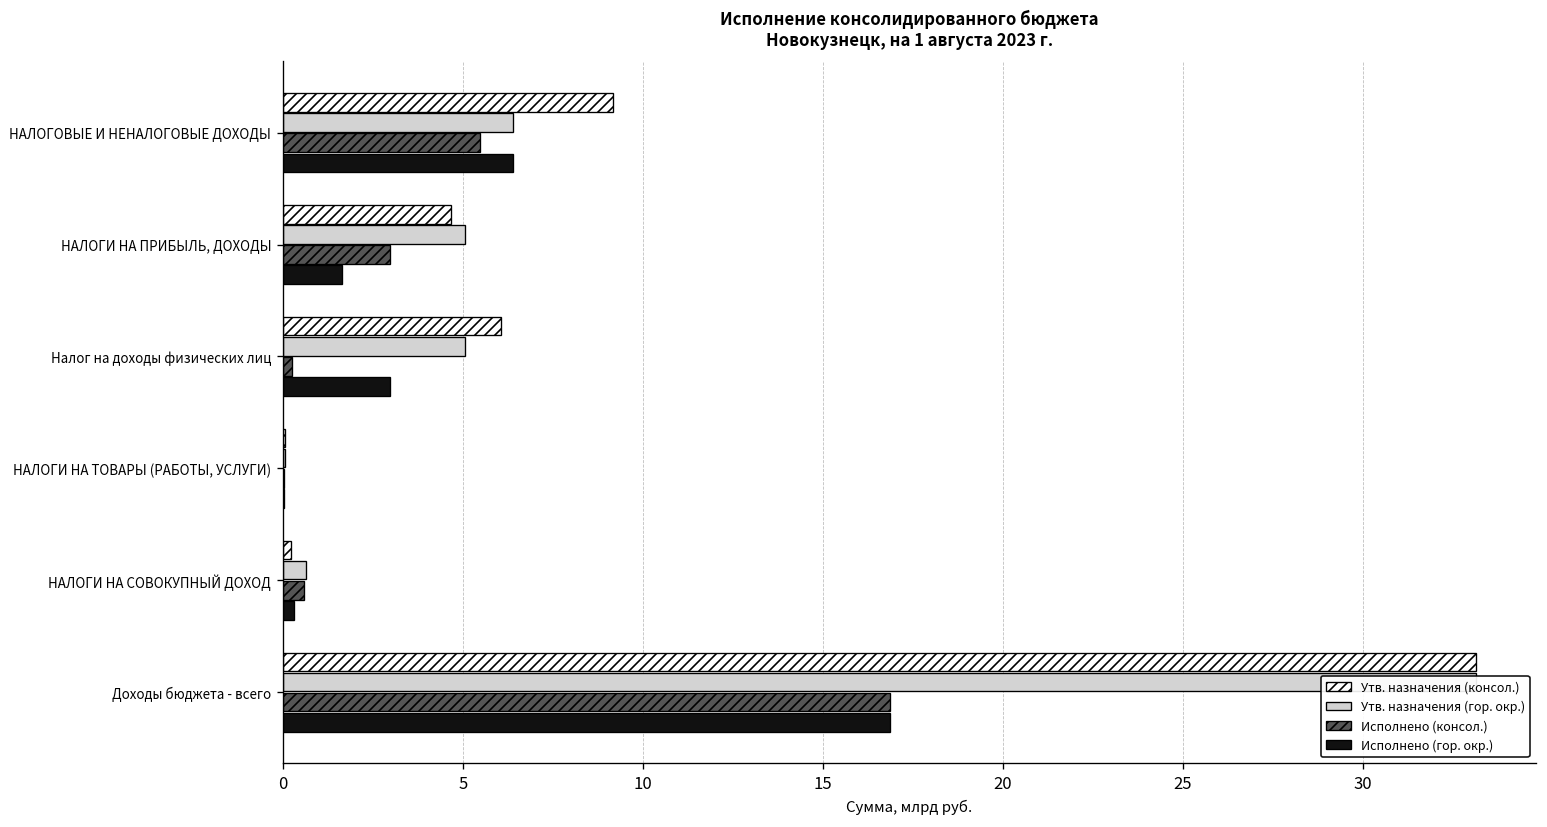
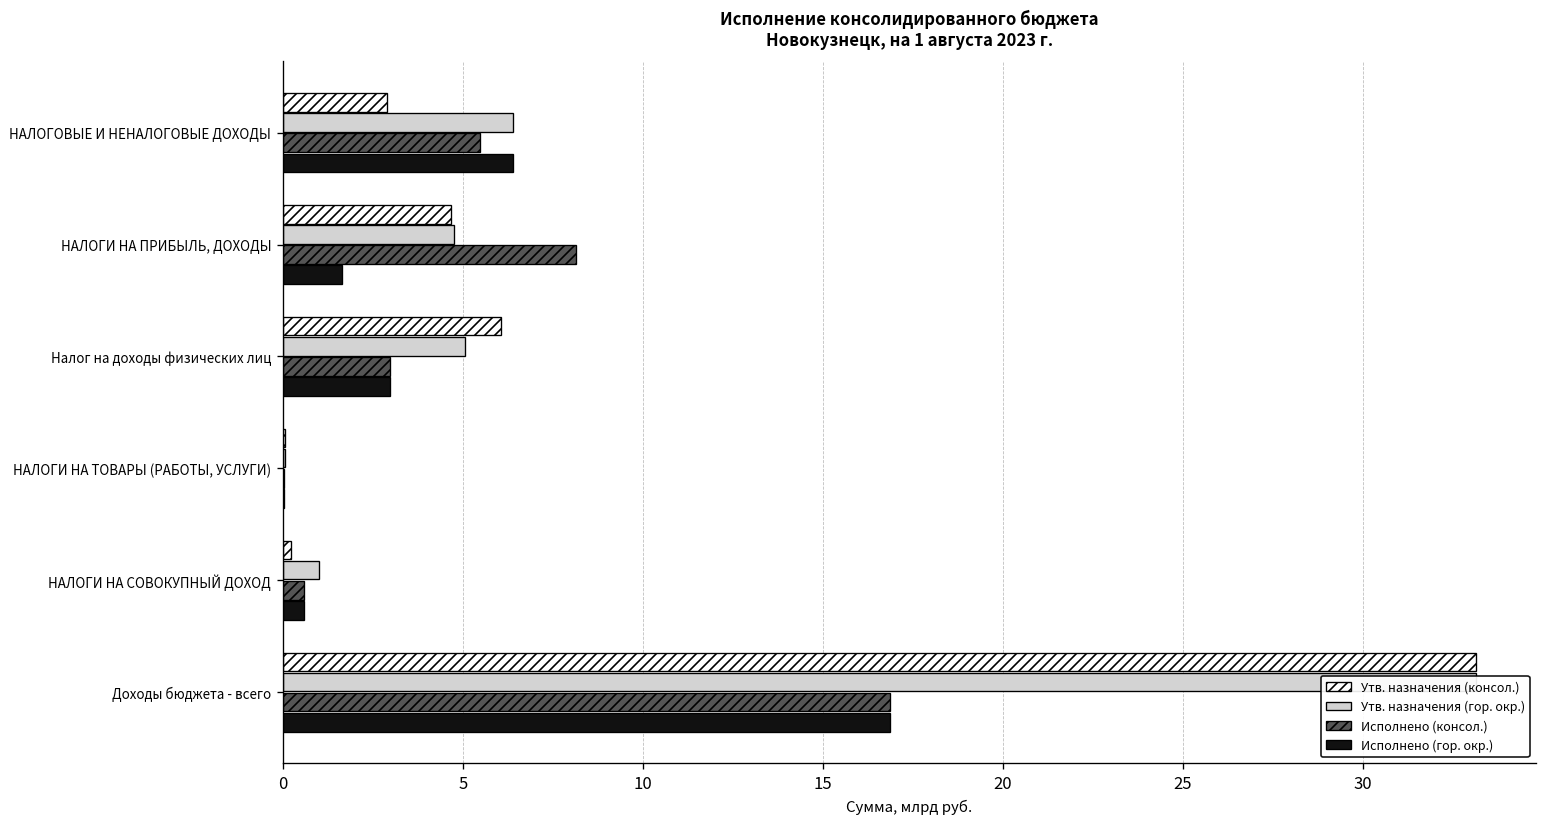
Утв. назначения (консол.), НАЛОГОВЫЕ И НЕНАЛОГОВЫЕ ДОХОДЫ: 9.2 -> 2.9
Утв. назначения (гор. окр.), НАЛОГИ НА ПРИБЫЛЬ, ДОХОДЫ: 5.1 -> 4.8
Исполнено (консол.), НАЛОГИ НА ПРИБЫЛЬ, ДОХОДЫ: 3.0 -> 8.1
Исполнено (консол.), Налог на доходы физических лиц: 0.2 -> 3.0
Утв. назначения (гор. окр.), НАЛОГИ НА СОВОКУПНЫЙ ДОХОД: 0.6 -> 1.0
Исполнено (гор. окр.), НАЛОГИ НА СОВОКУПНЫЙ ДОХОД: 0.3 -> 0.6
